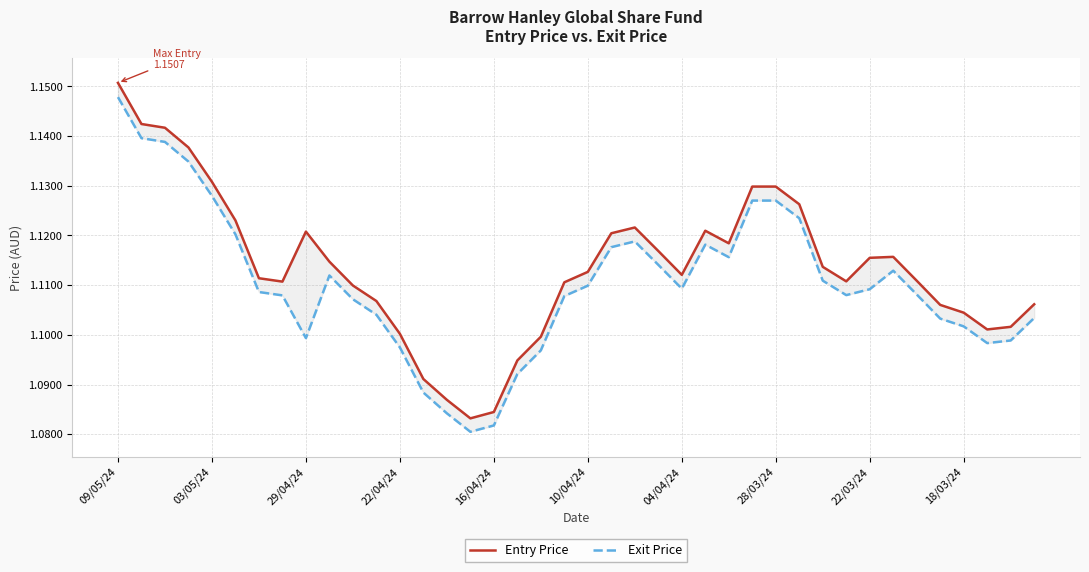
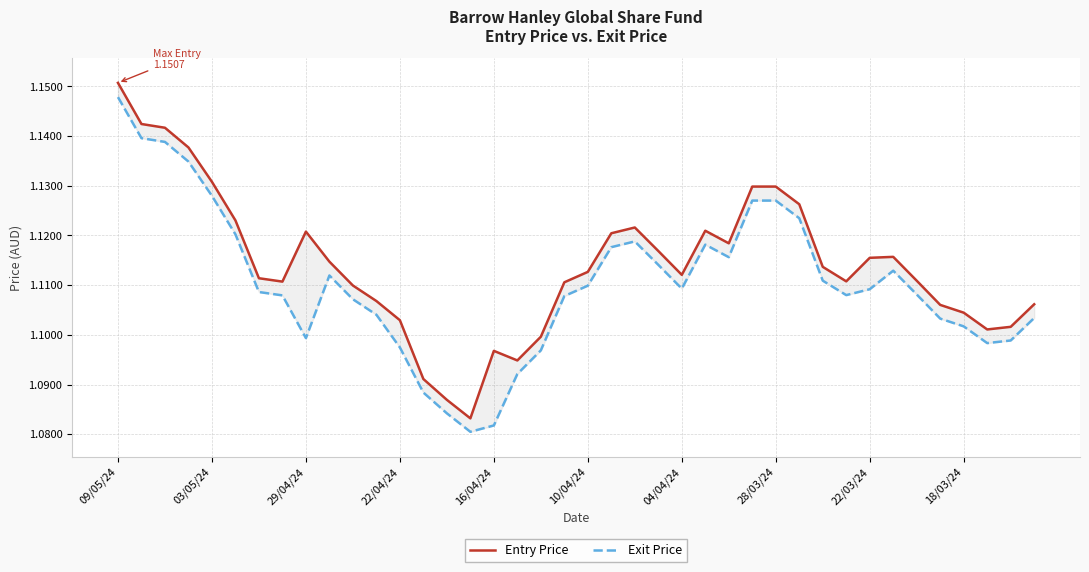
Entry Price, 22/04/24: 1.100 -> 1.103
Entry Price, 16/04/24: 1.084 -> 1.097
